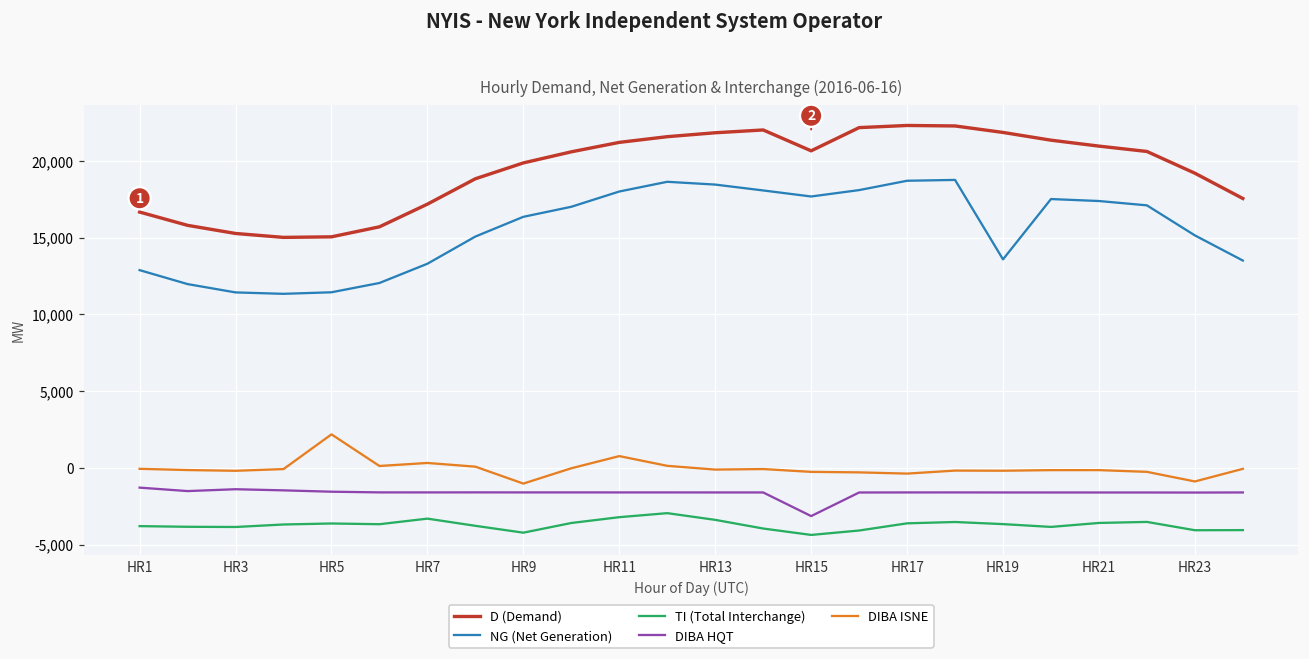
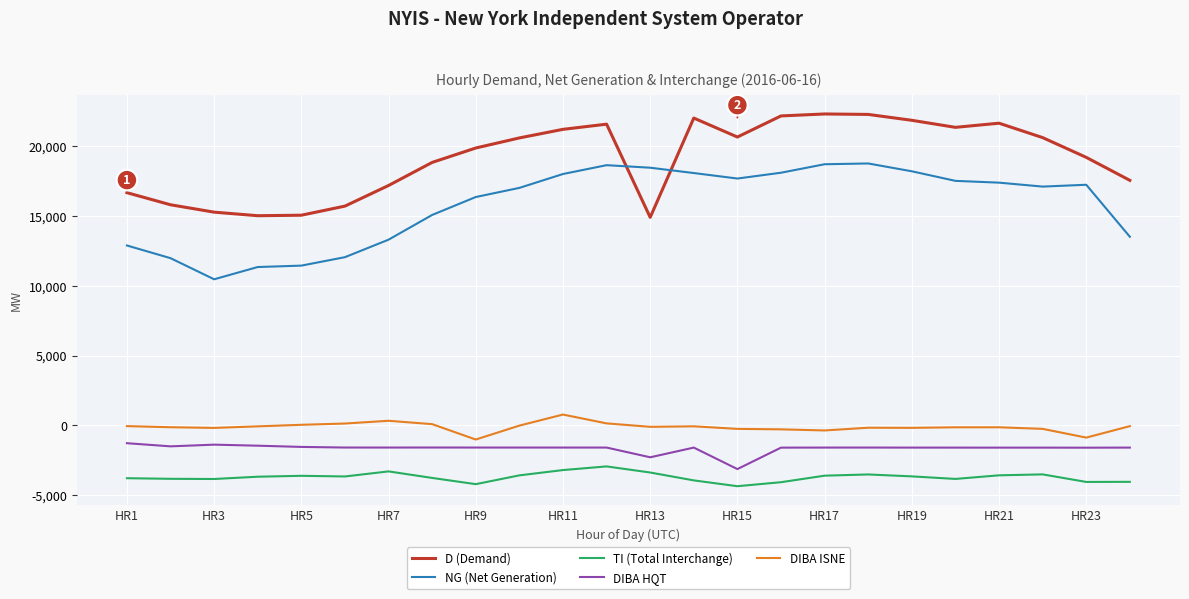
NG (Net Generation), HR3: 11,400 -> 10,500
DIBA ISNE, HR5: 2,200 -> 0
D (Demand), HR13: 21,800 -> 14,900
DIBA HQT, HR13: -1,600 -> -2,300
NG (Net Generation), HR19: 13,600 -> 18,200
D (Demand), HR21: 21,000 -> 21,600
NG (Net Generation), HR23: 15,100 -> 17,200
